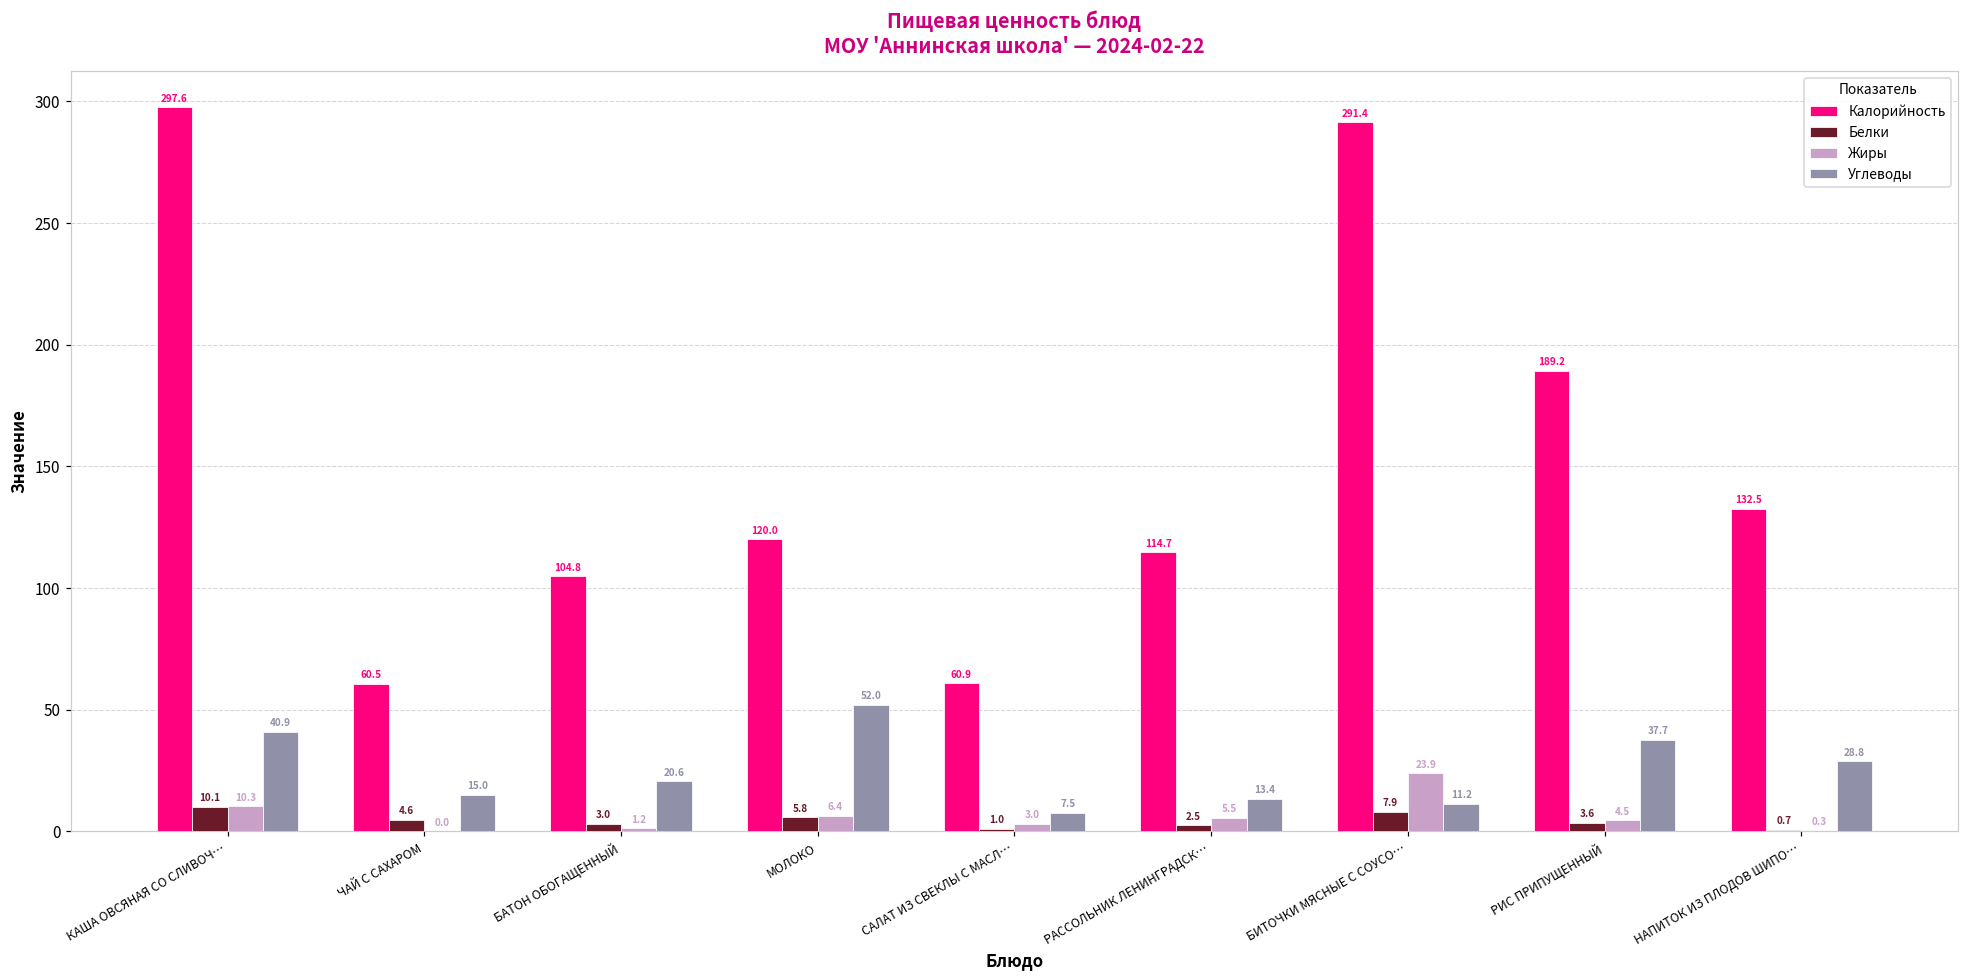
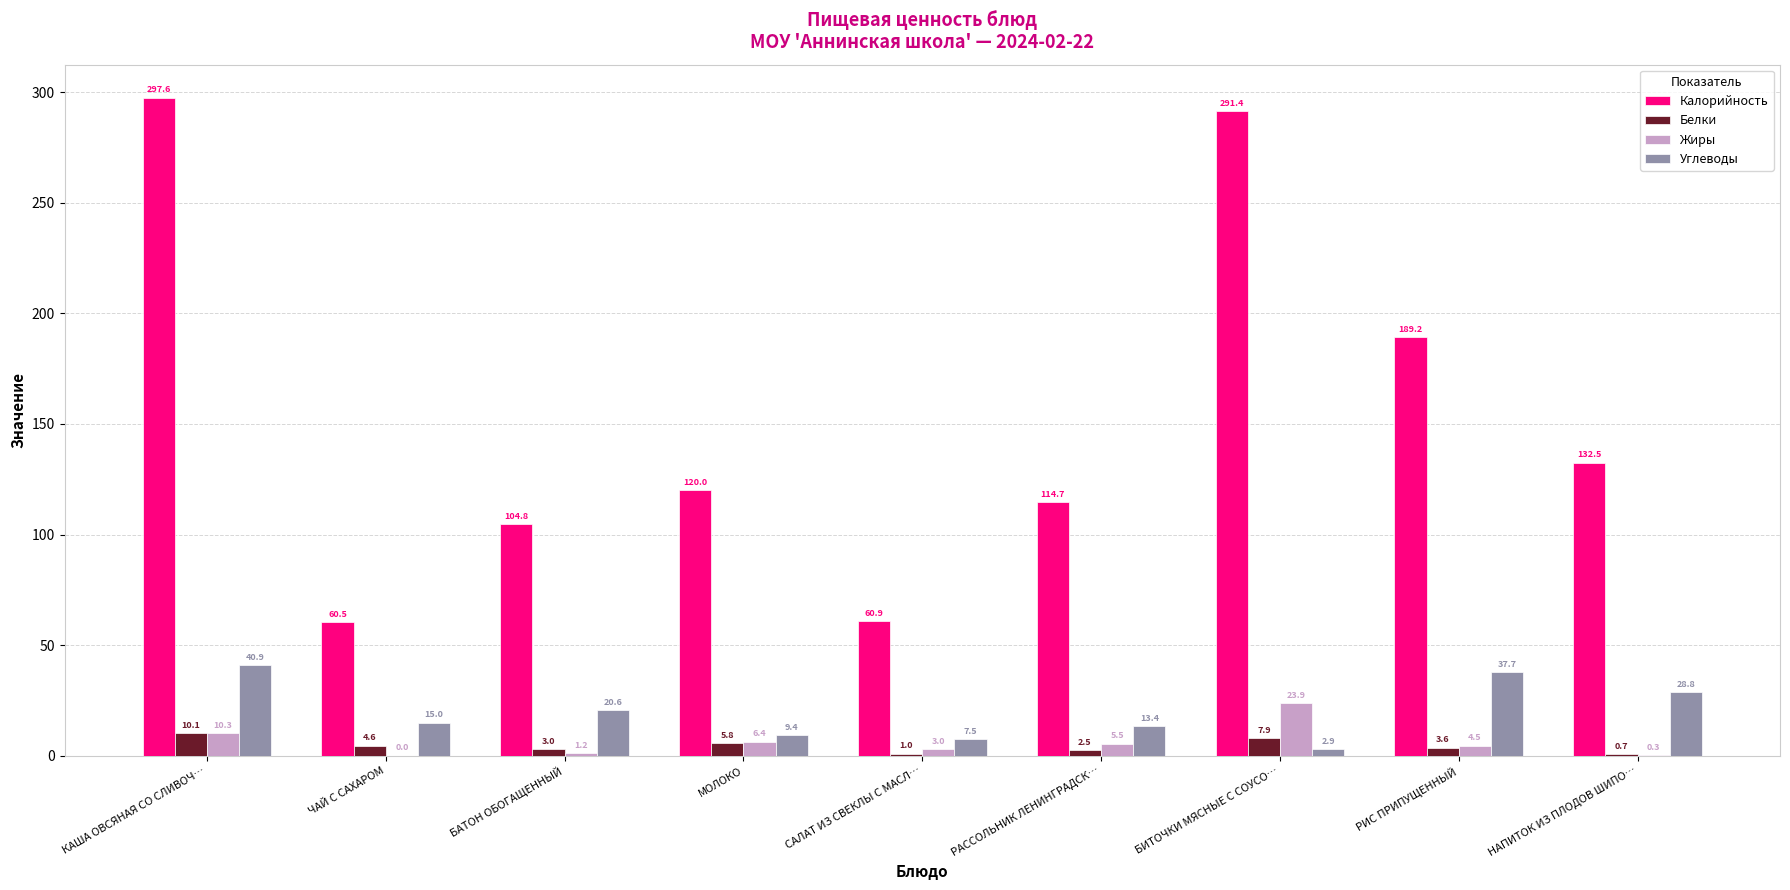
Углеводы, МОЛОКО: 52.0 -> 9.4
Углеводы, БИТОЧКИ МЯСНЫЕ С СОУСО…: 11.2 -> 2.9
